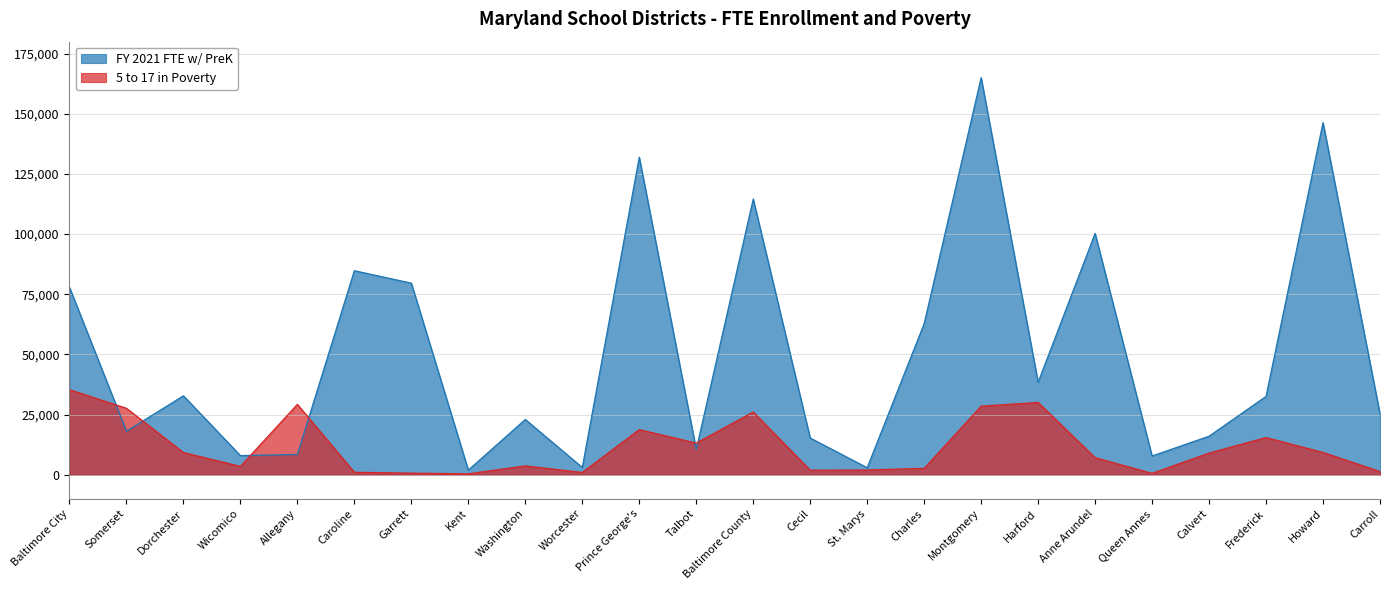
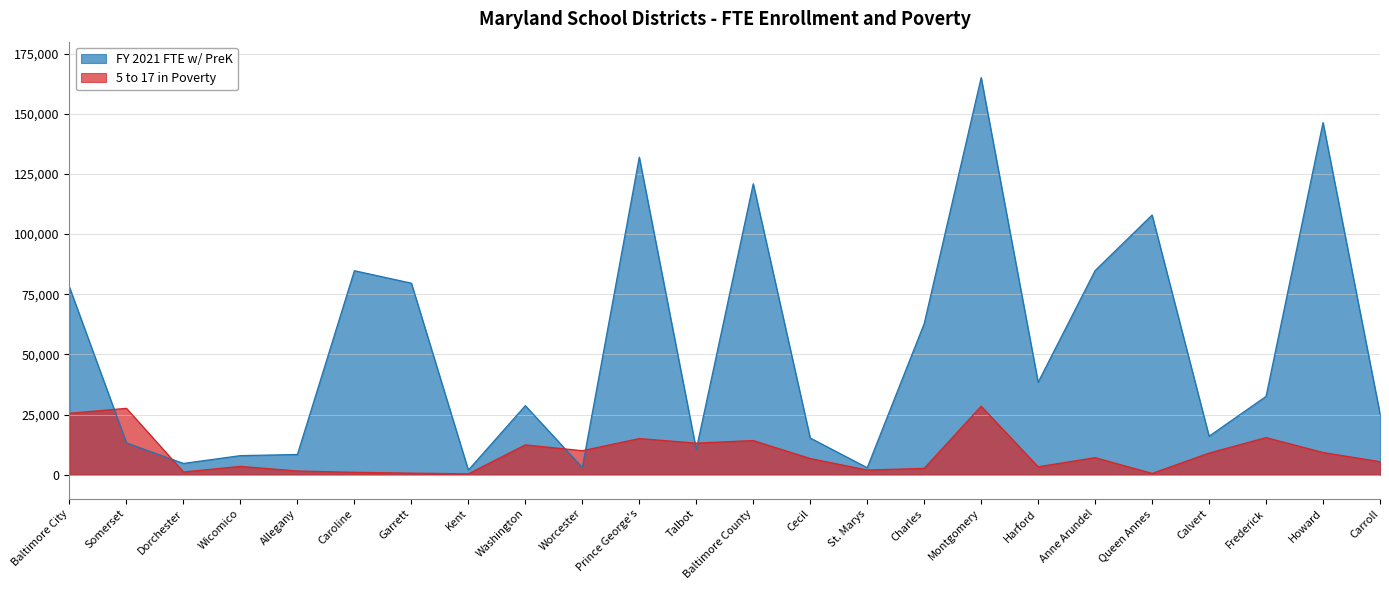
5 to 17 in Poverty, Baltimore City: 35,000 -> 26,000
FY 2021 FTE w/ PreK, Somerset: 18,000 -> 13,000
FY 2021 FTE w/ PreK, Dorchester: 33,000 -> 5,000
5 to 17 in Poverty, Dorchester: 9,000 -> 1,000
5 to 17 in Poverty, Allegany: 29,000 -> 2,000
FY 2021 FTE w/ PreK, Washington: 23,000 -> 29,000
5 to 17 in Poverty, Washington: 4,000 -> 12,000
5 to 17 in Poverty, Worcester: 1,000 -> 10,000
5 to 17 in Poverty, Prince George's: 19,000 -> 15,000
FY 2021 FTE w/ PreK, Baltimore County: 115,000 -> 121,000
5 to 17 in Poverty, Baltimore County: 26,000 -> 14,000
5 to 17 in Poverty, Cecil: 2,000 -> 7,000
5 to 17 in Poverty, Harford: 30,000 -> 3,000
FY 2021 FTE w/ PreK, Anne Arundel: 100,000 -> 85,000
FY 2021 FTE w/ PreK, Queen Annes: 8,000 -> 108,000
5 to 17 in Poverty, Carroll: 1,000 -> 5,000
